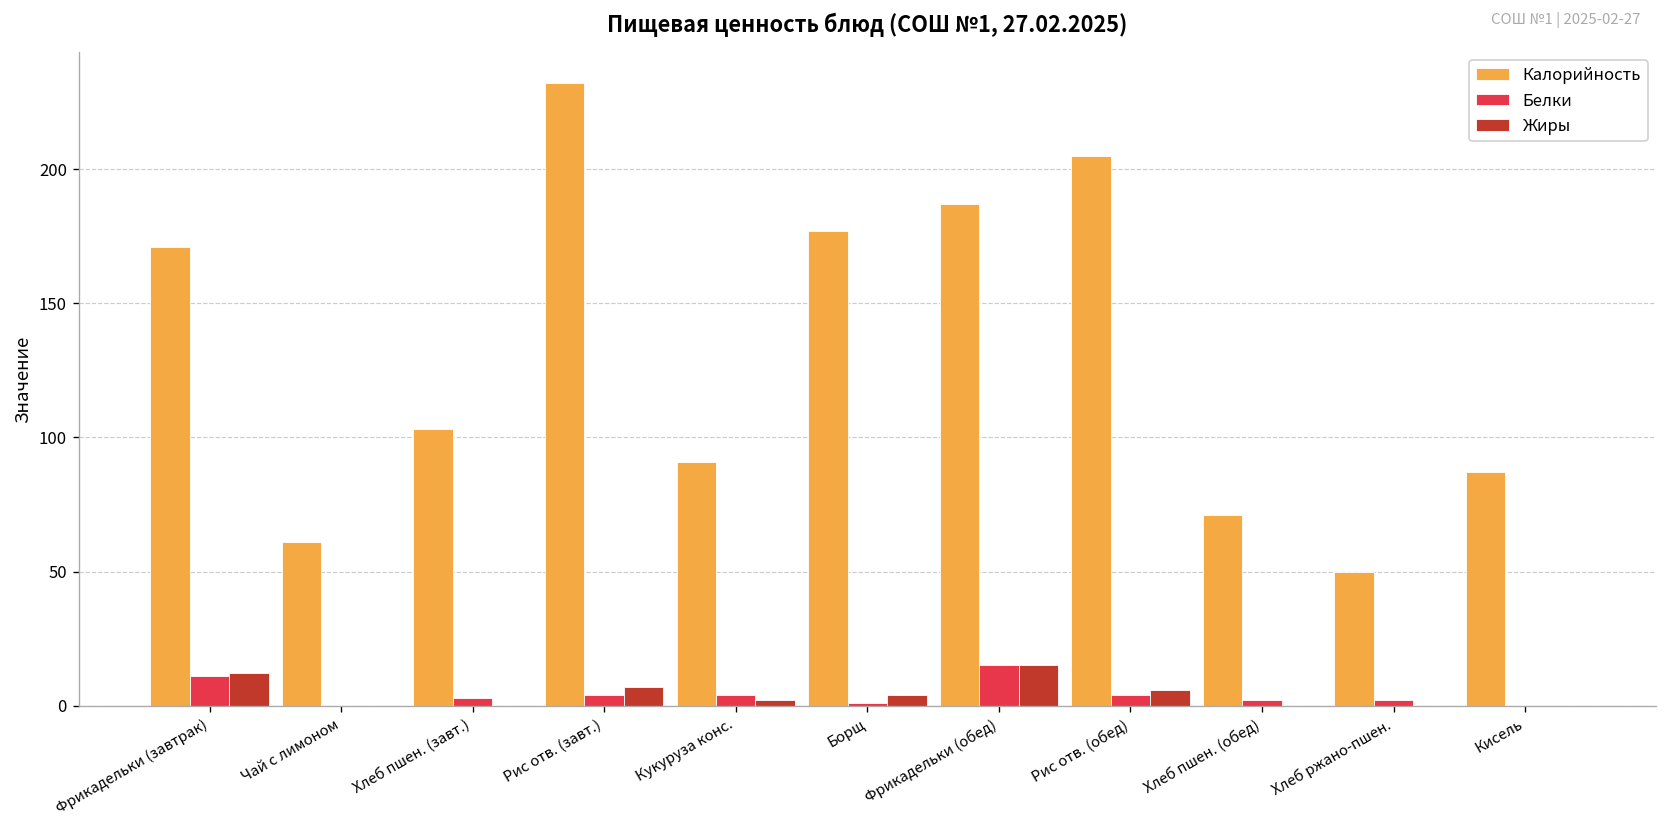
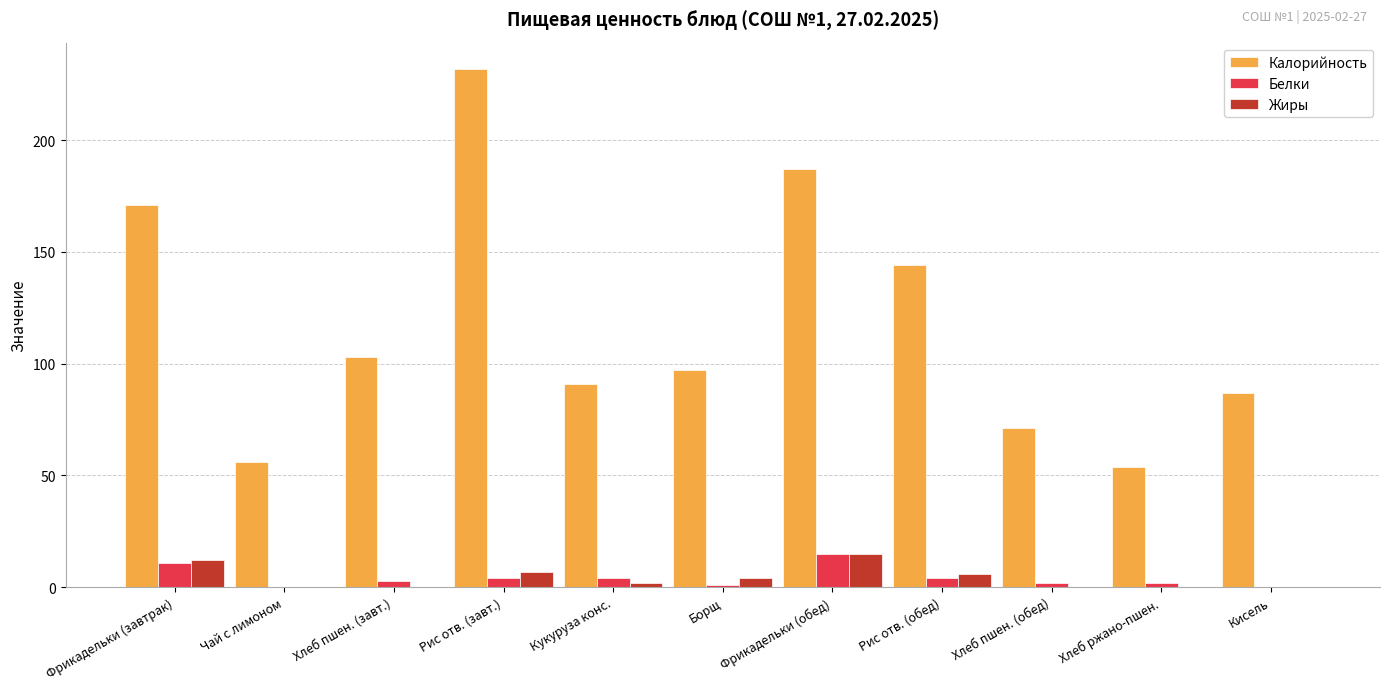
Калорийность, Чай с лимоном: 61 -> 56
Калорийность, Борщ: 177 -> 97
Калорийность, Рис отв. (обед): 205 -> 144
Калорийность, Хлеб ржано-пшен.: 50 -> 54
